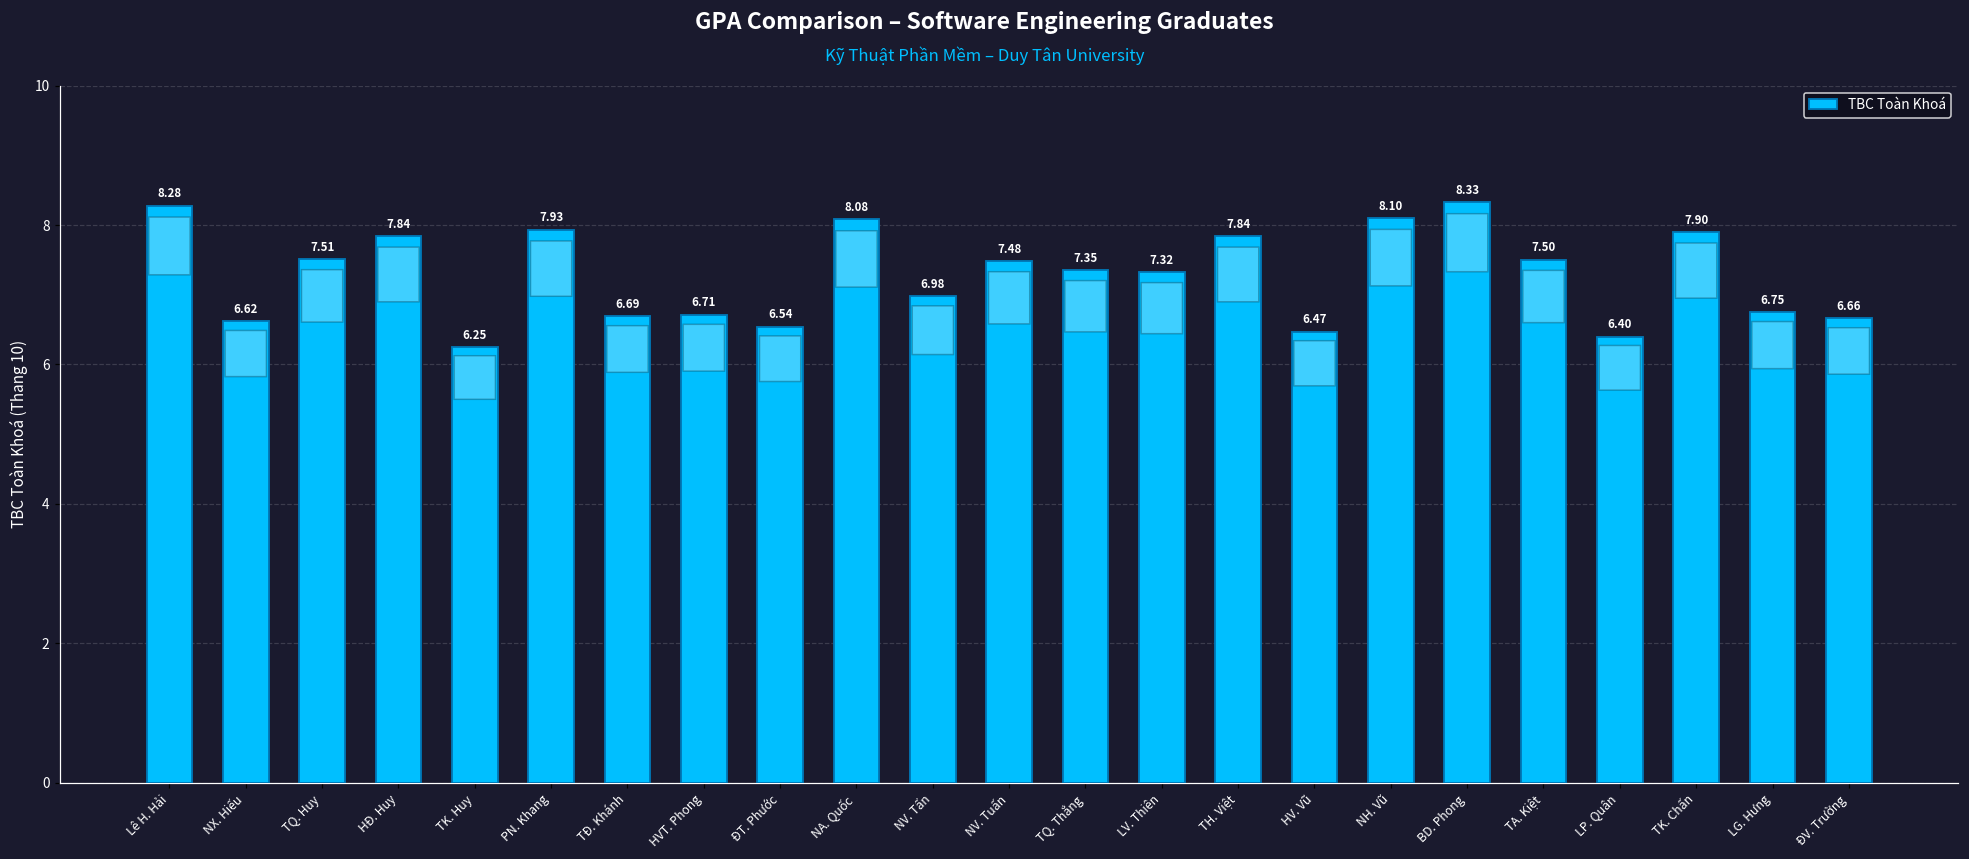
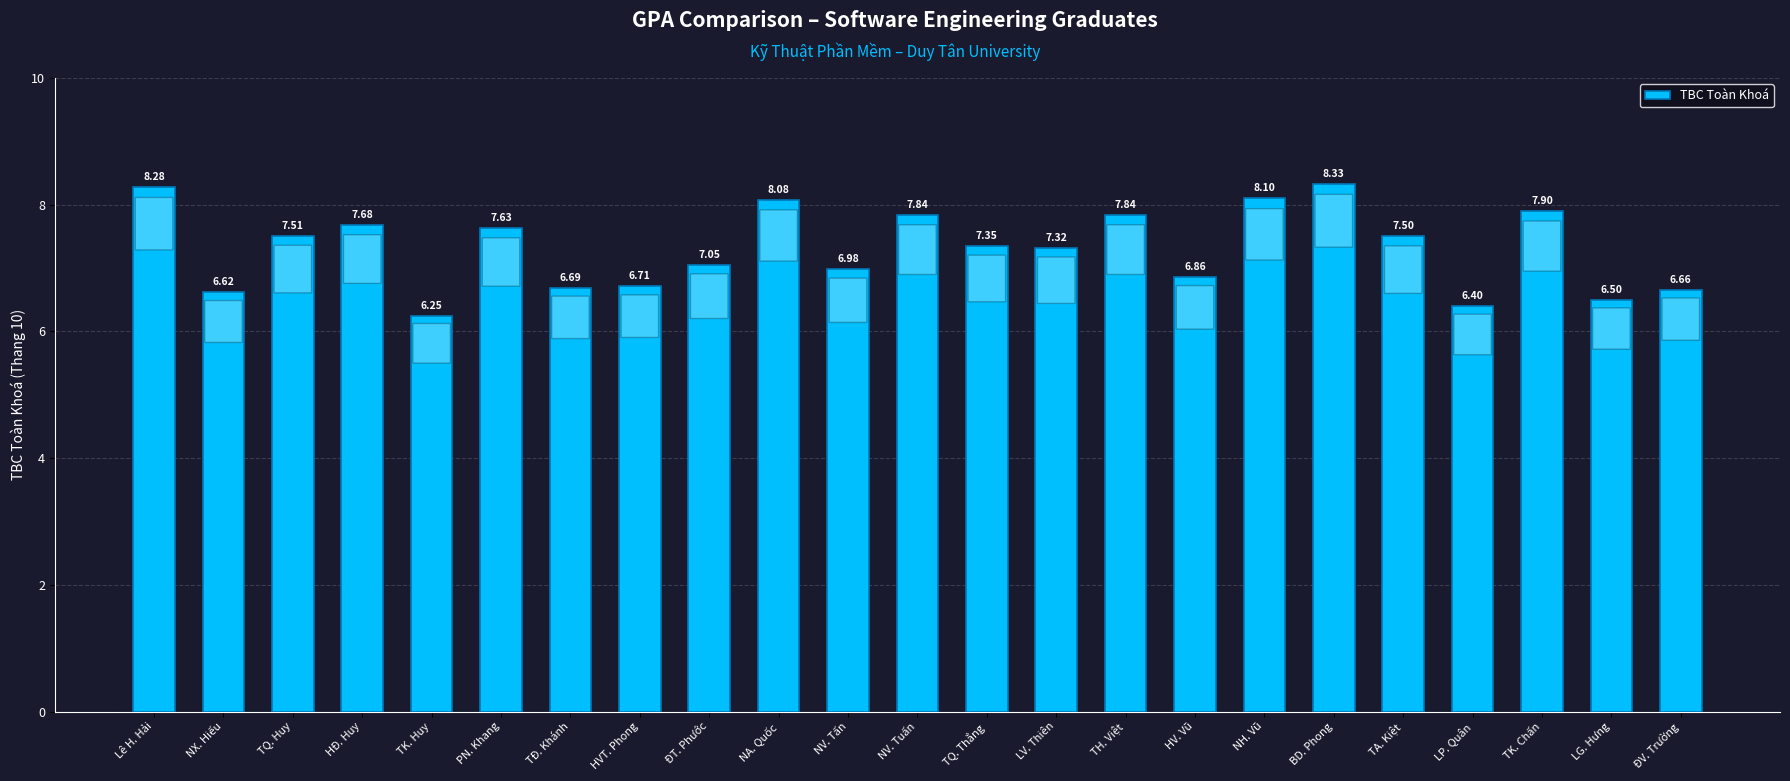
HĐ. Huy: 7.84 -> 7.68
PN. Khang: 7.93 -> 7.63
ĐT. Phước: 6.54 -> 7.05
NV. Tuấn: 7.48 -> 7.84
HV. Vũ: 6.47 -> 6.86
LG. Hưng: 6.75 -> 6.50
